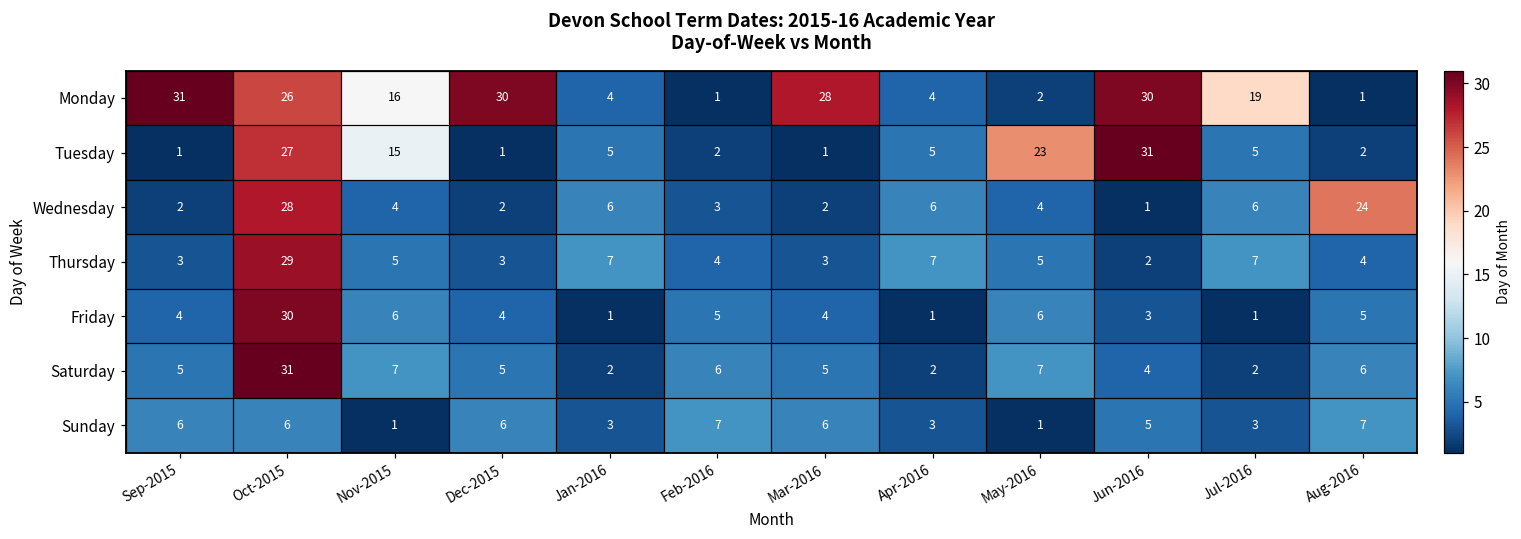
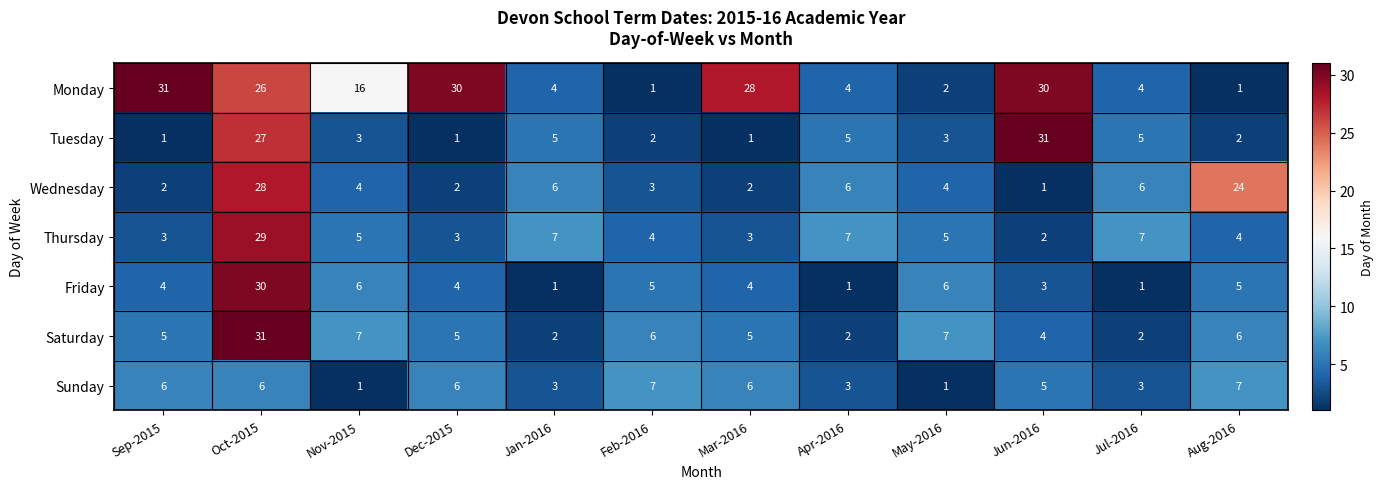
Monday, Jul-2016: 19 -> 4
Tuesday, Nov-2015: 15 -> 3
Tuesday, May-2016: 23 -> 3
